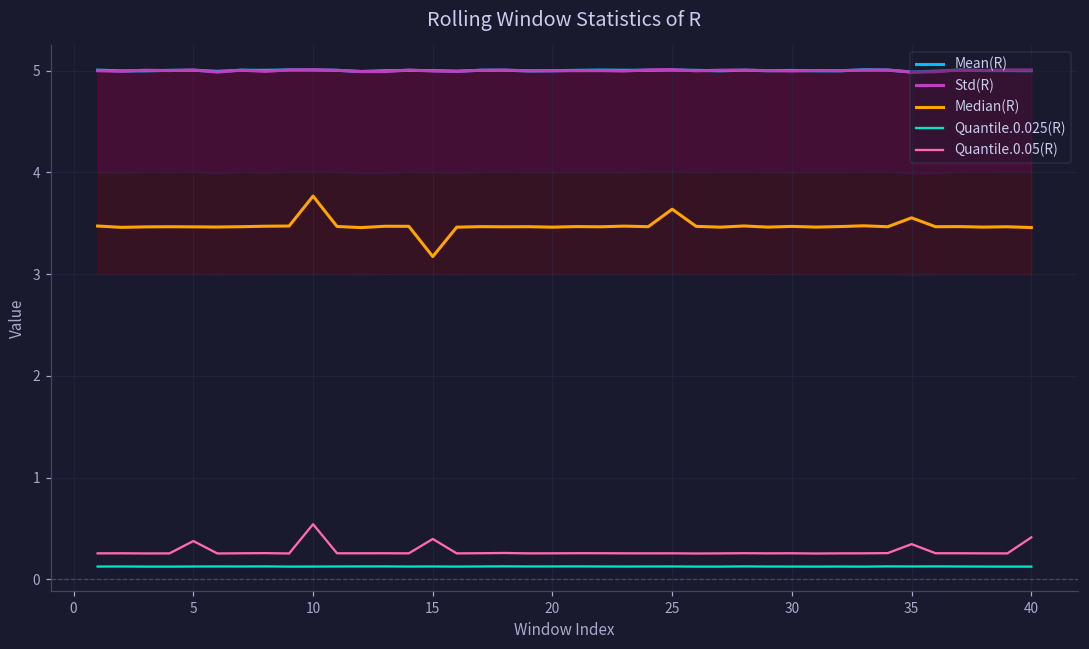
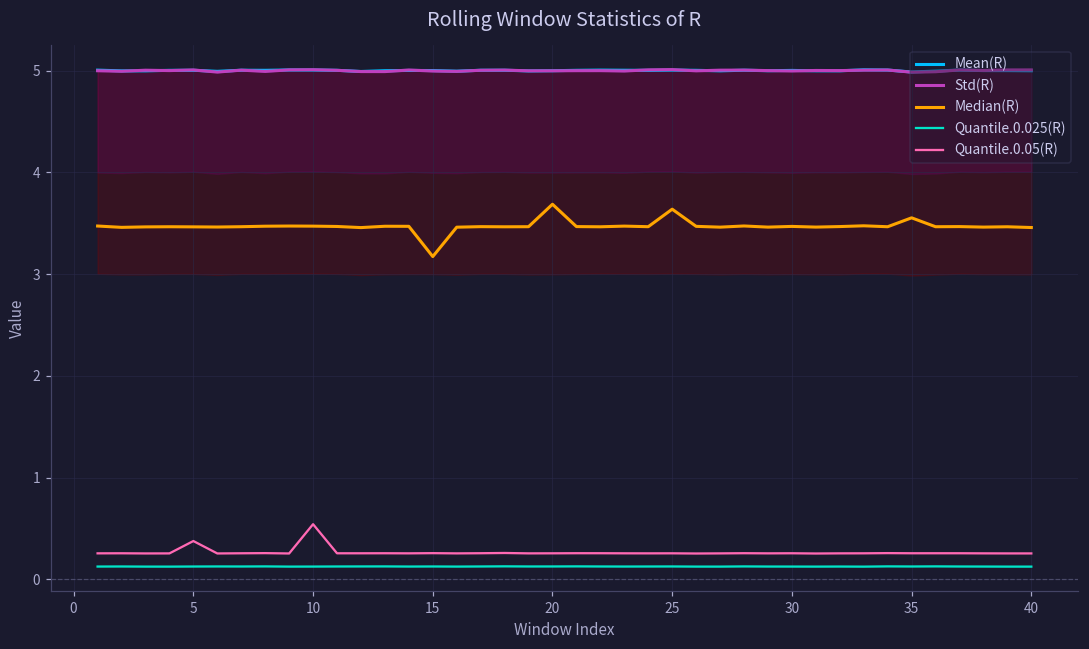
Median(R), 10: 3.8 -> 3.5
Quantile.0.05(R), 15: 0.4 -> 0.3
Median(R), 20: 3.5 -> 3.7
Quantile.0.05(R), 35: 0.35 -> 0.26
Quantile.0.05(R), 40: 0.4 -> 0.3
